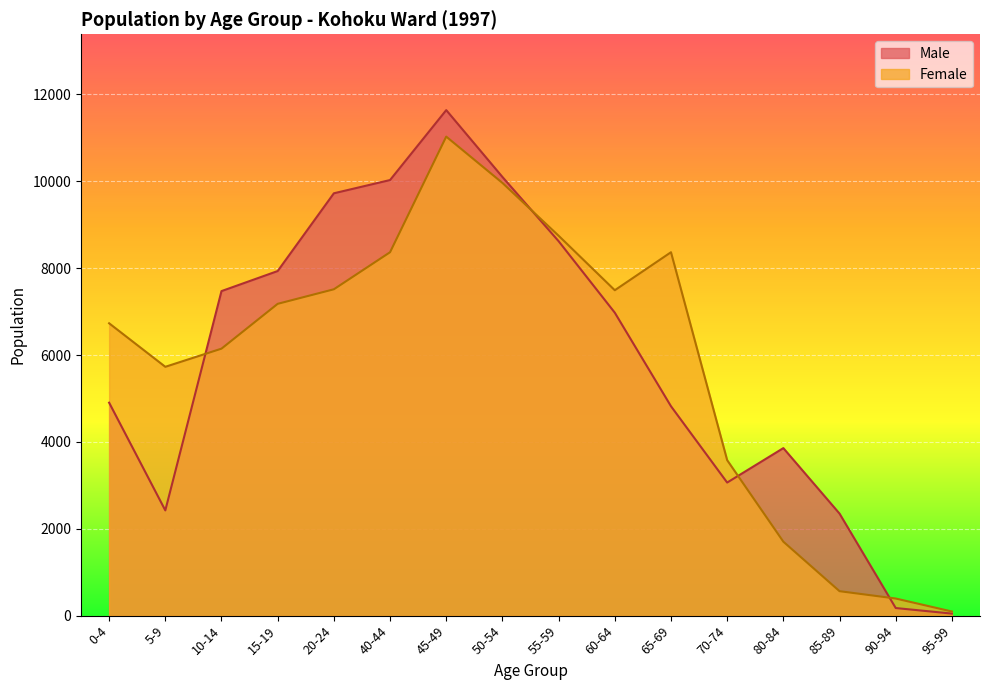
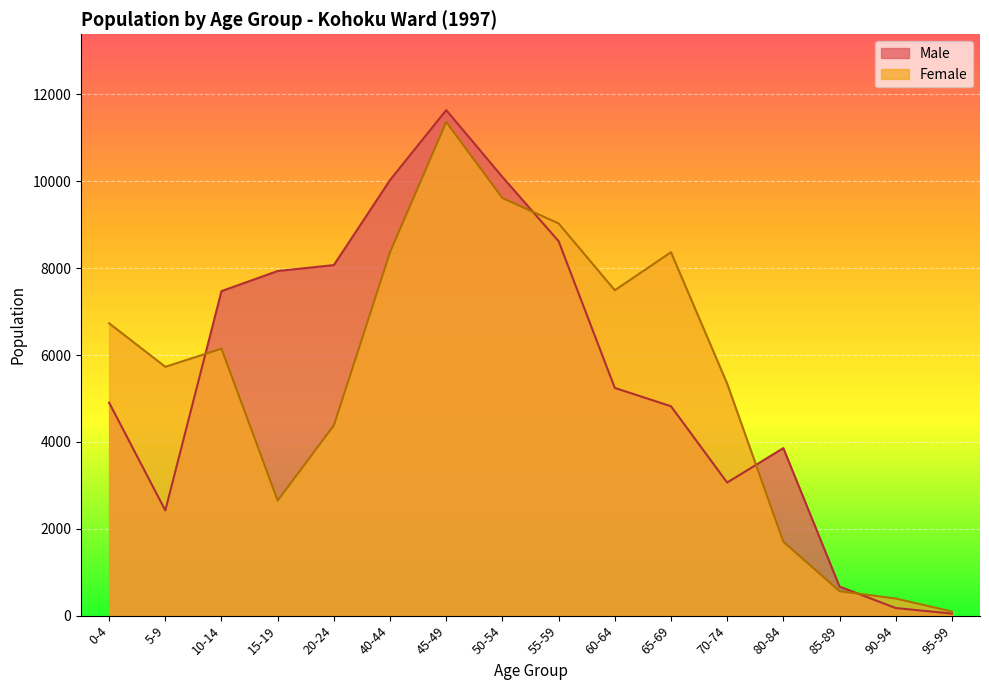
Female, 15-19: 7200 -> 2600
Male, 20-24: 9700 -> 8100
Female, 20-24: 7500 -> 4400
Female, 45-49: 11000 -> 11400
Female, 50-54: 10000 -> 9600
Female, 55-59: 8700 -> 9000
Male, 60-64: 7000 -> 5200
Female, 70-74: 3600 -> 5300
Male, 85-89: 2300 -> 700
